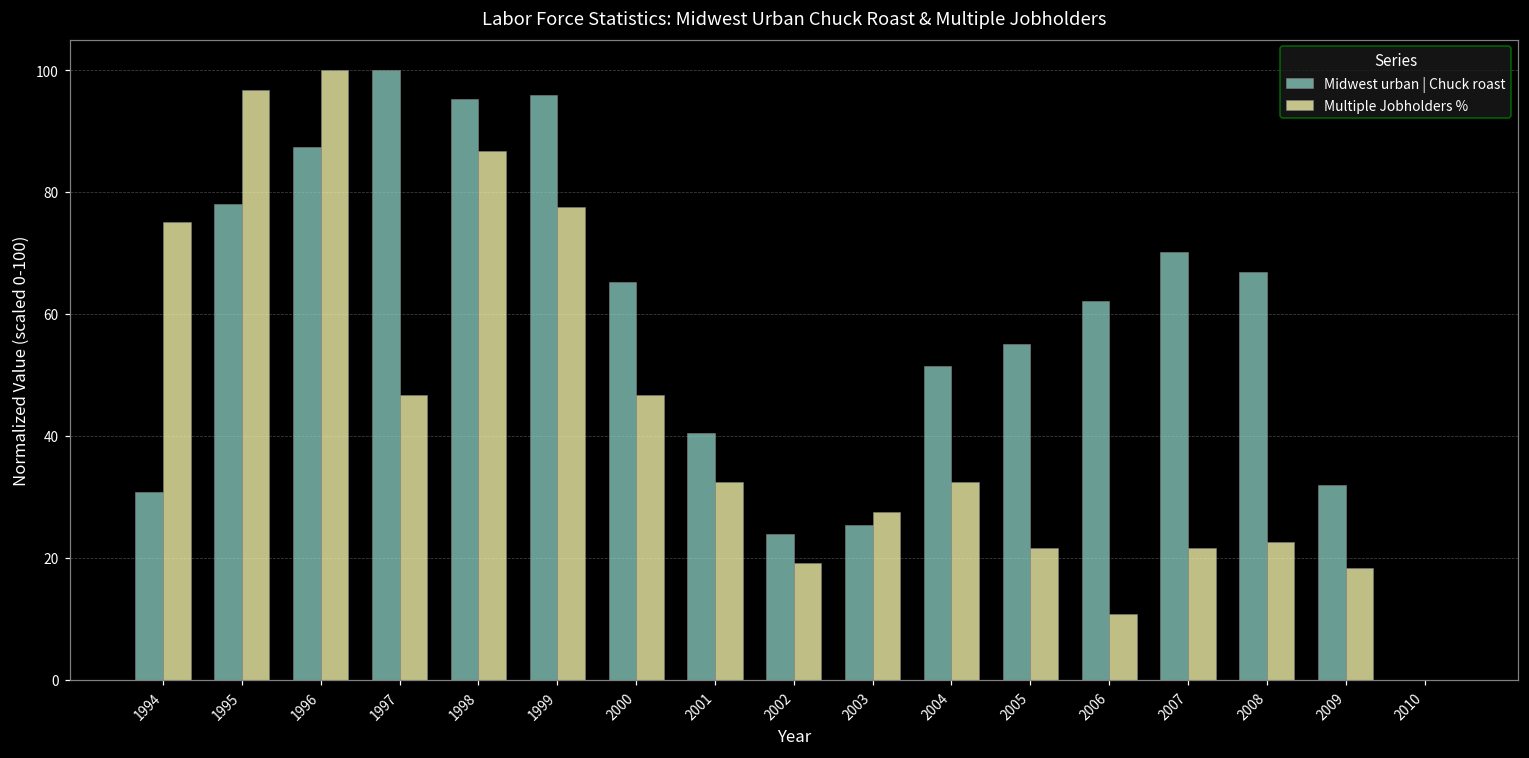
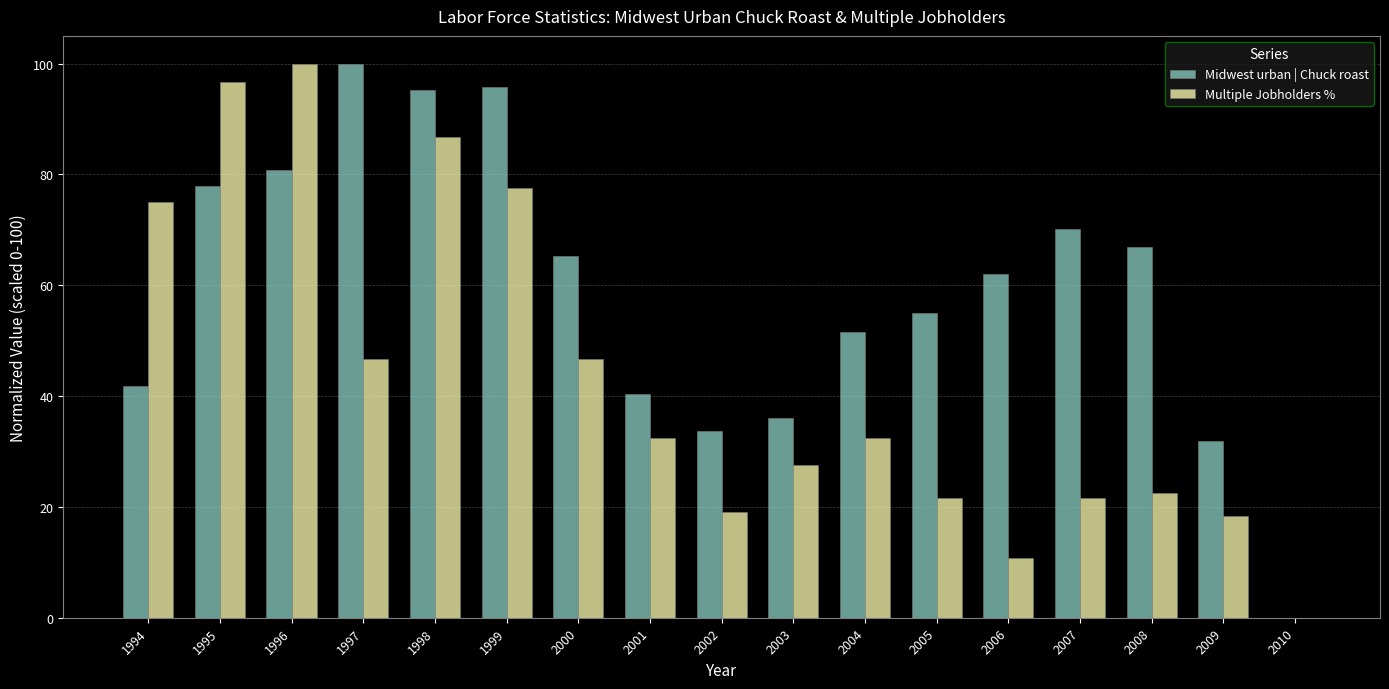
Midwest urban | Chuck roast, 1994: 31 -> 42
Midwest urban | Chuck roast, 1996: 87 -> 81
Midwest urban | Chuck roast, 2002: 24 -> 34
Midwest urban | Chuck roast, 2003: 25 -> 36
